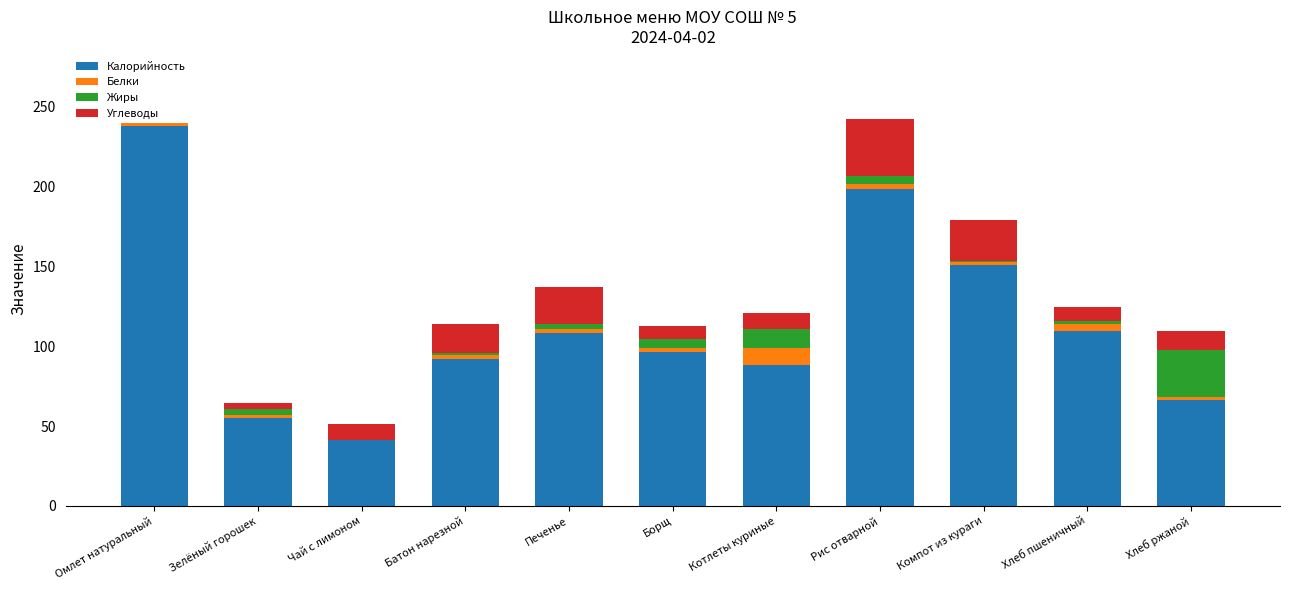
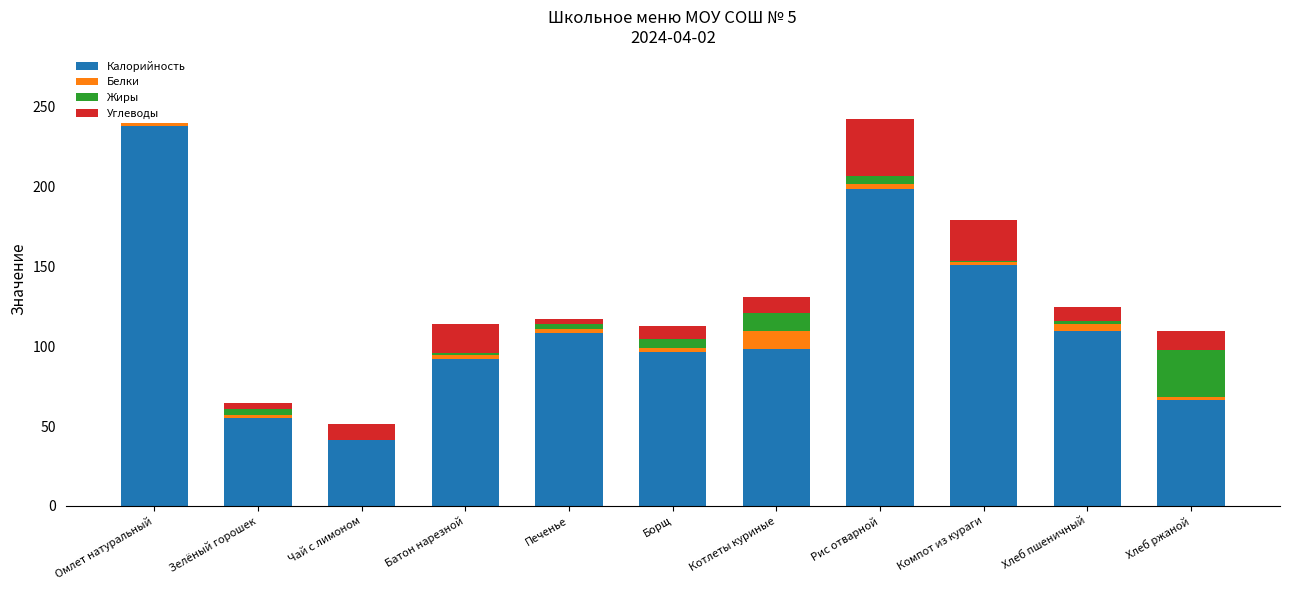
Углеводы, Печенье: 23 -> 3
Калорийность, Котлеты куриные: 88 -> 98
